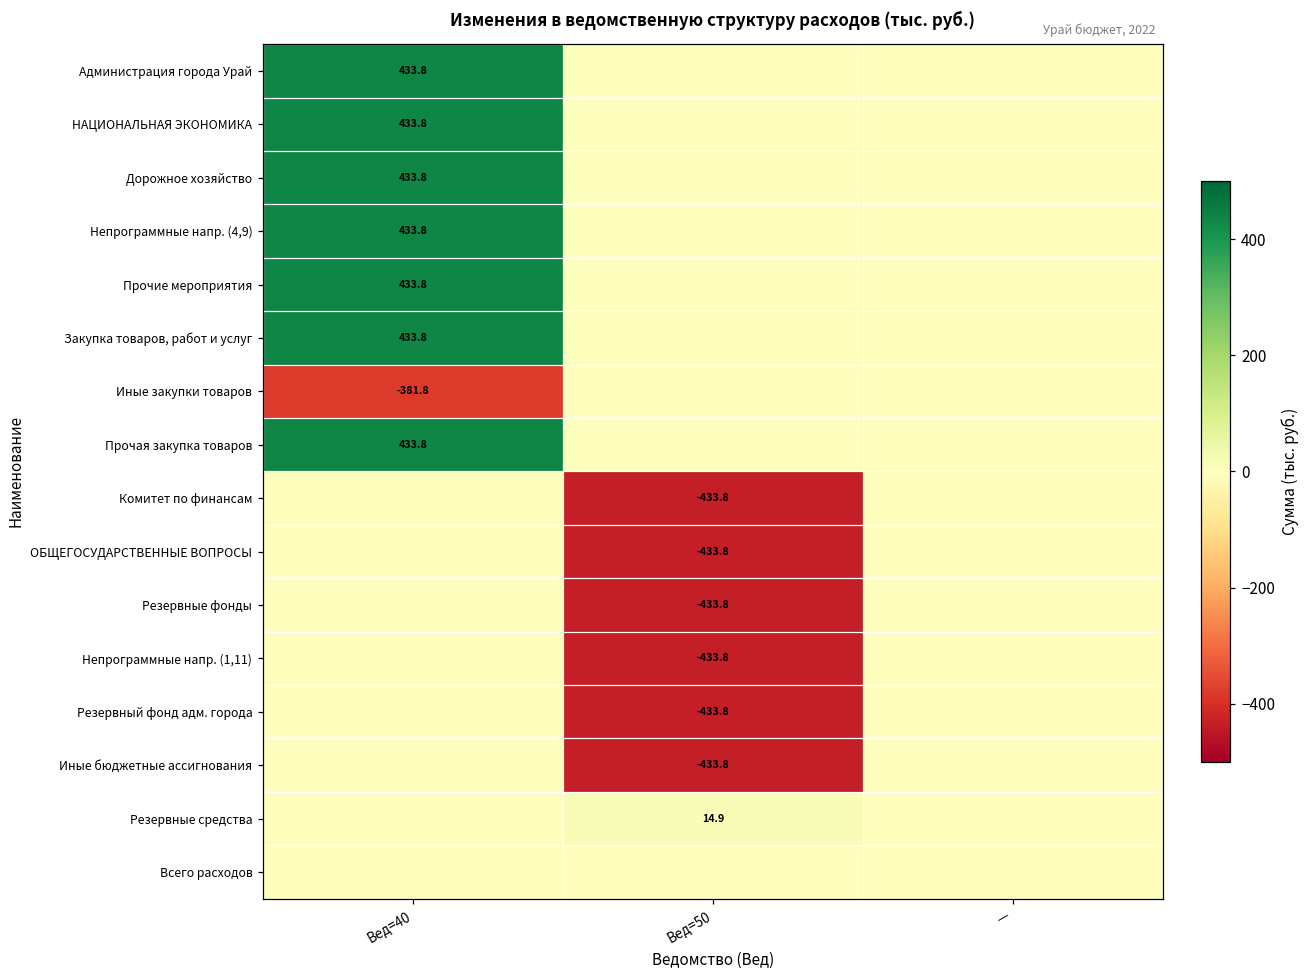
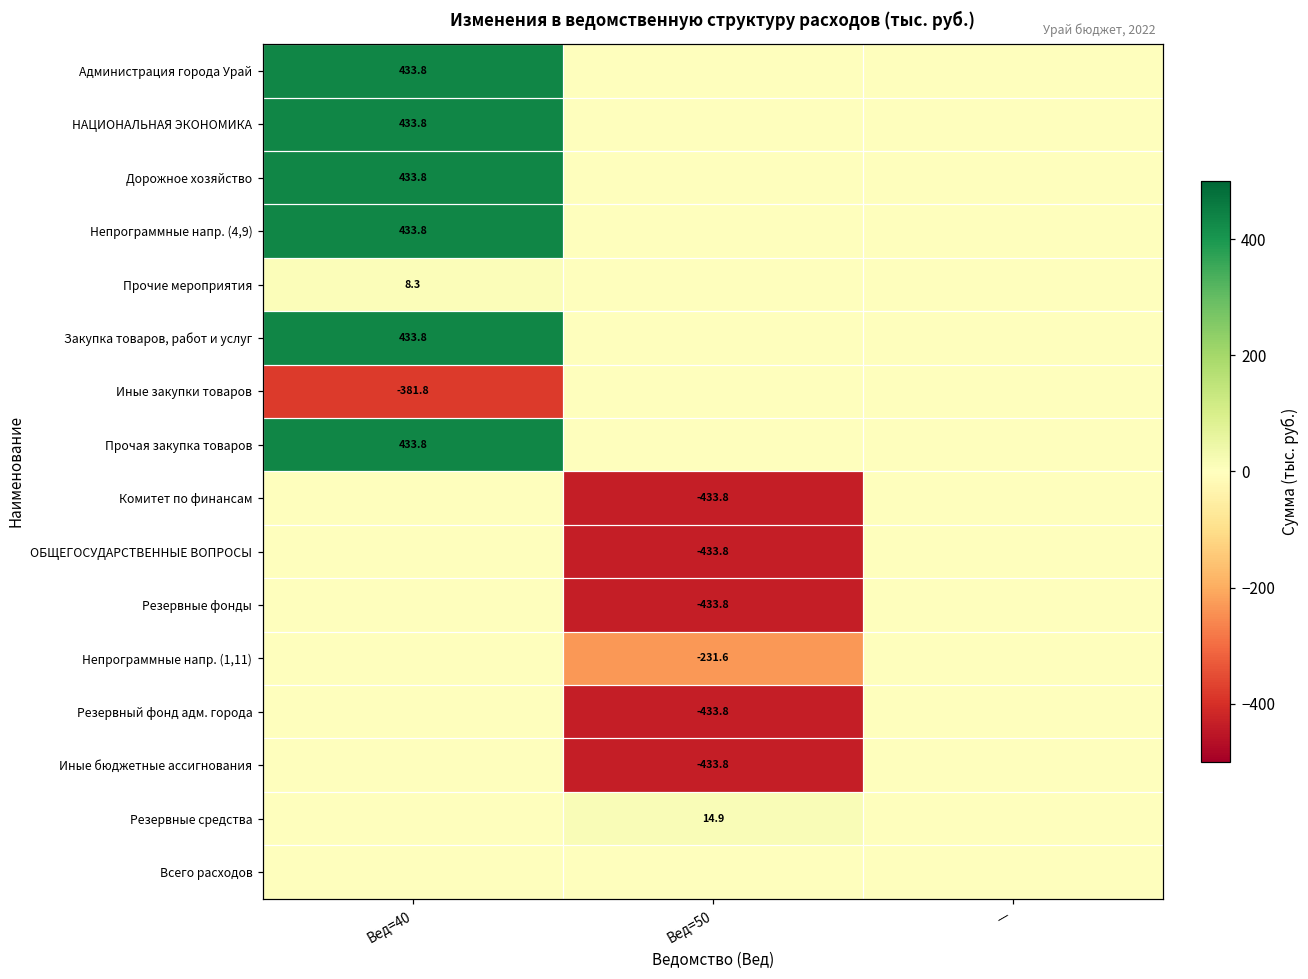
Прочие мероприятия, Вед=40: 433.8 -> 8.3
Непрограммные напр. (1,11), Вед=50: -433.8 -> -231.6
